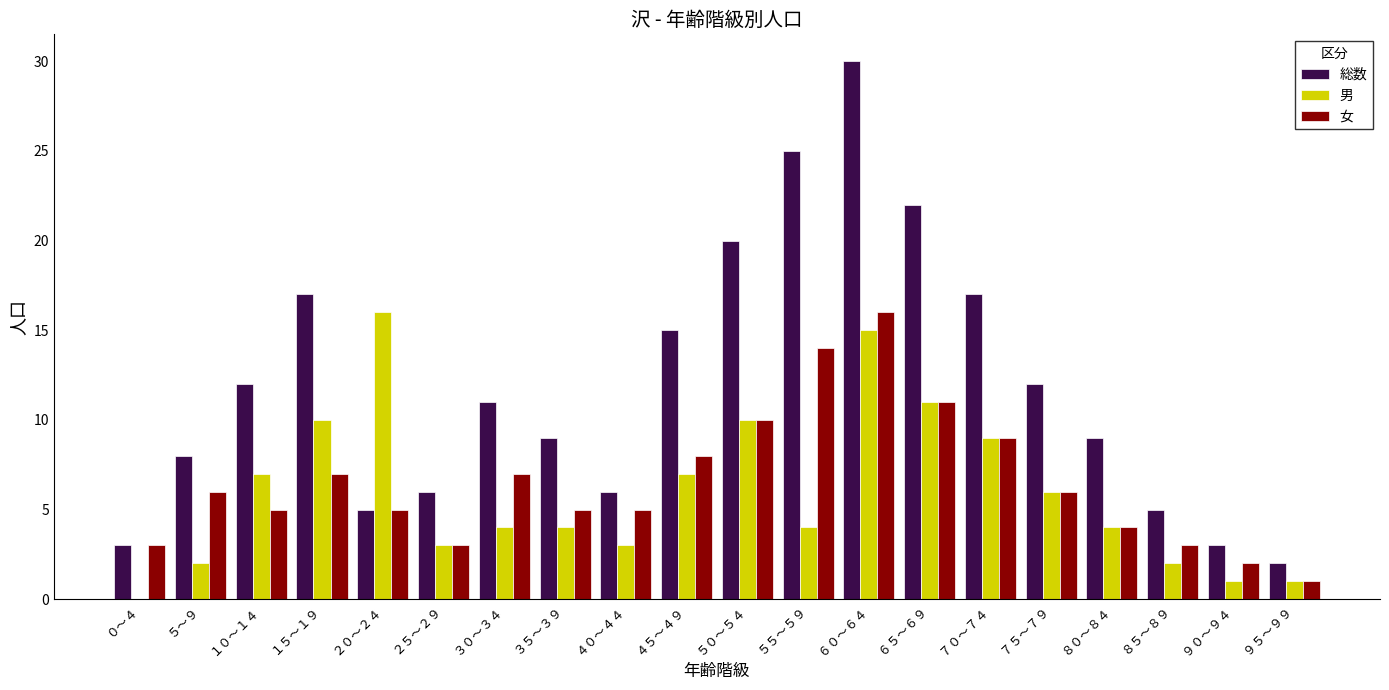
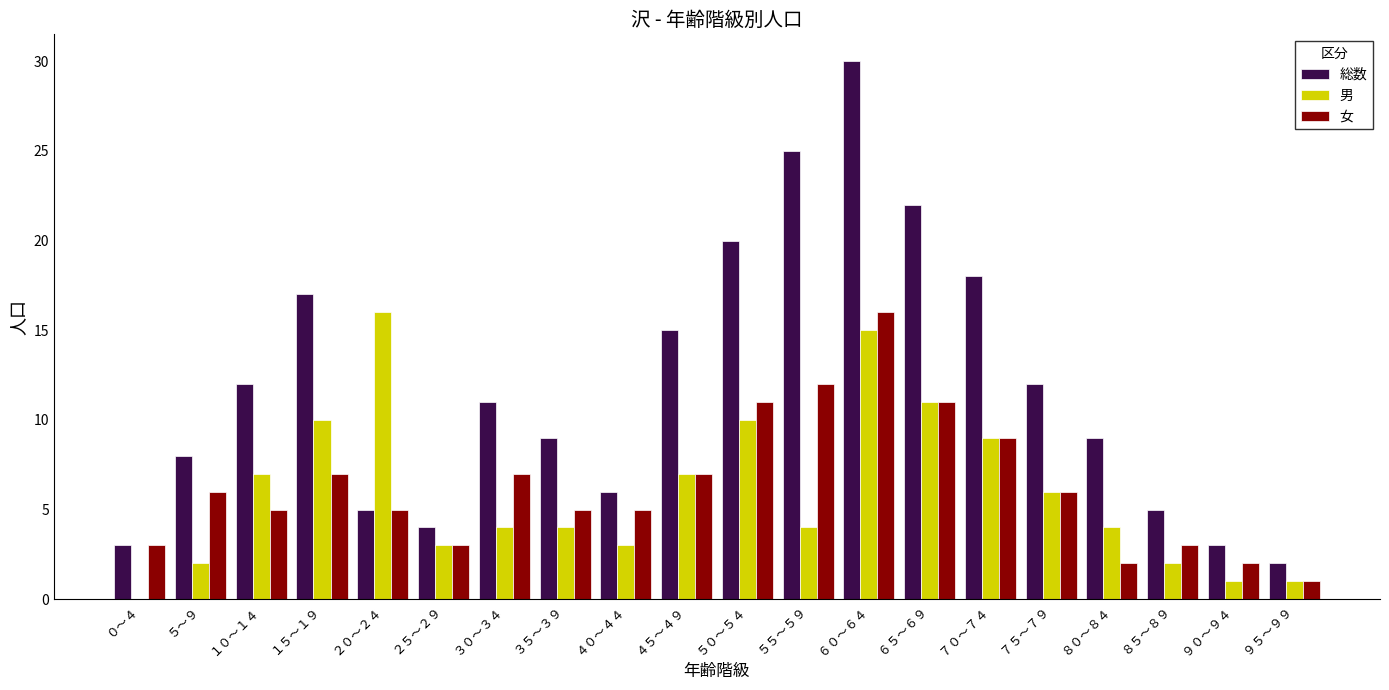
総数, ２５～２９: 6 -> 4
女, ４５～４９: 8 -> 7
女, ５０～５４: 10 -> 11
女, ５５～５９: 14 -> 12
総数, ７０～７４: 17 -> 18
女, ８０～８４: 4 -> 2
